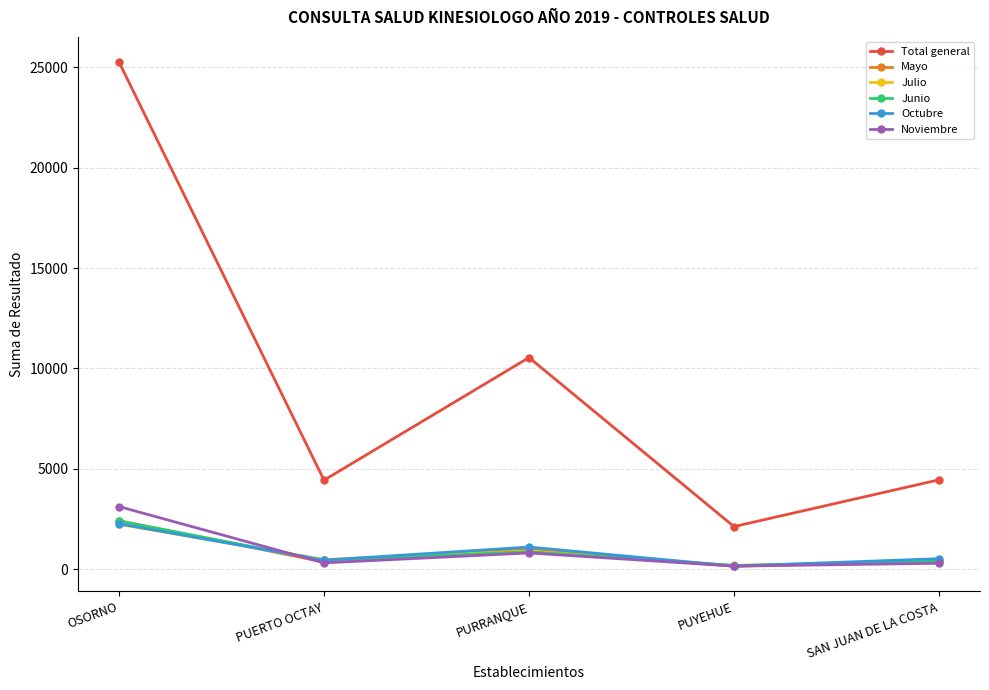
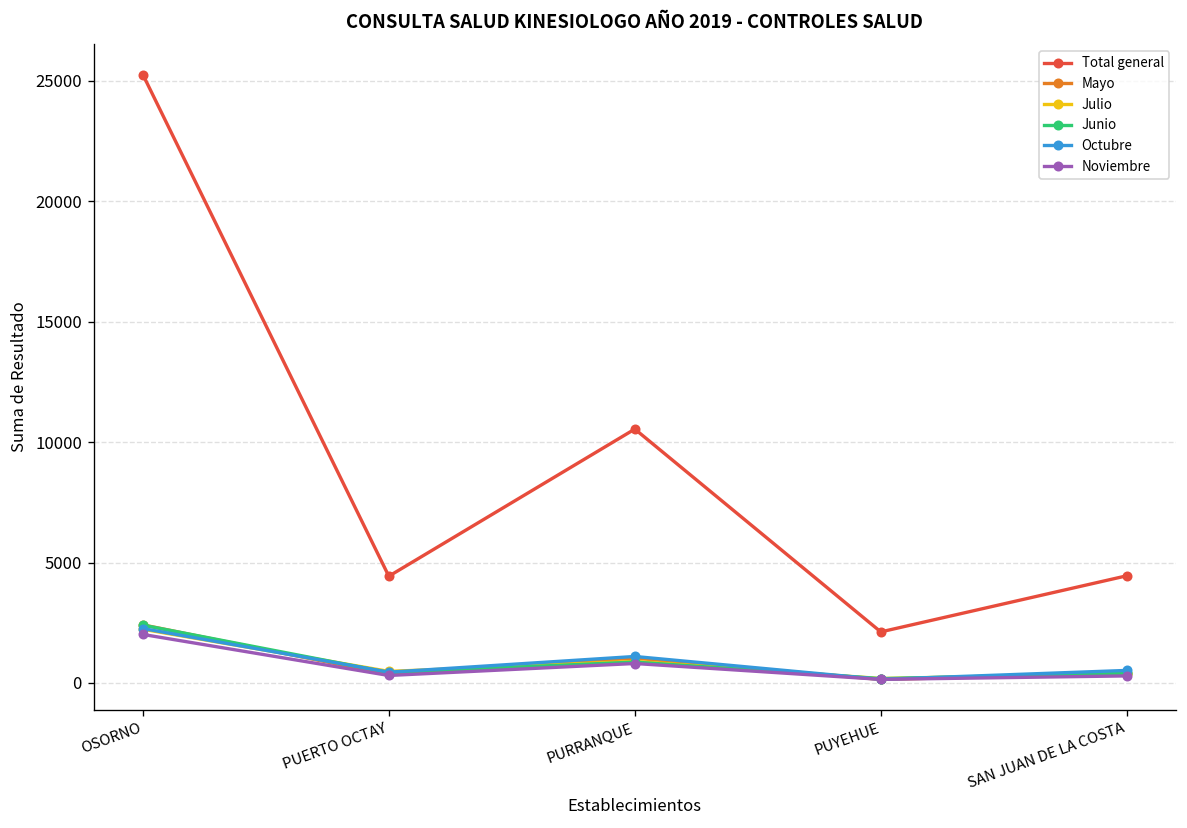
Noviembre, OSORNO: 3100 -> 2000
